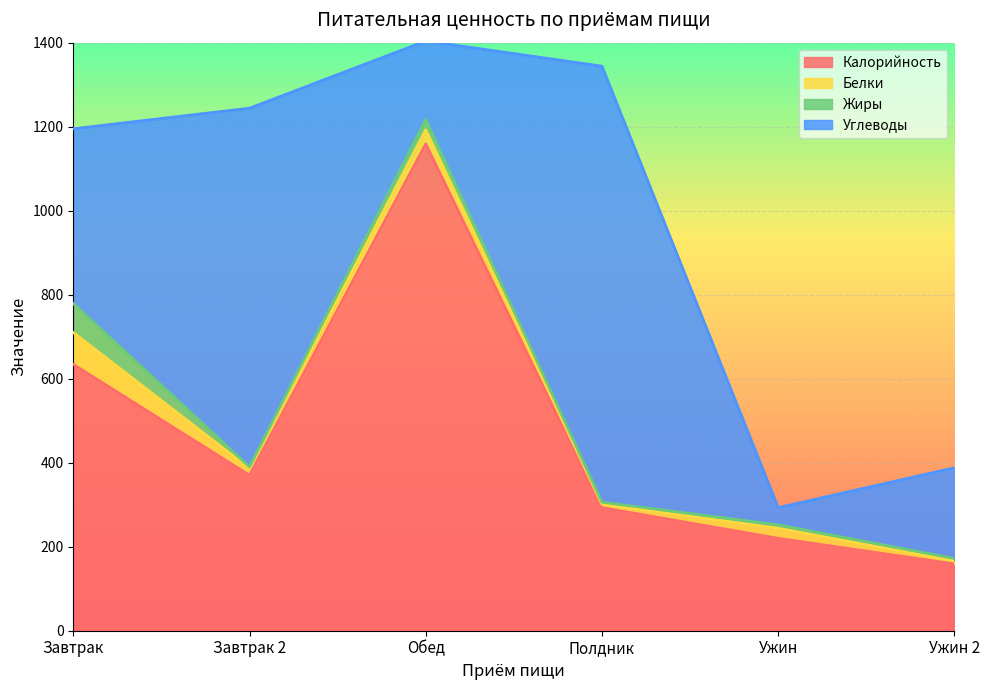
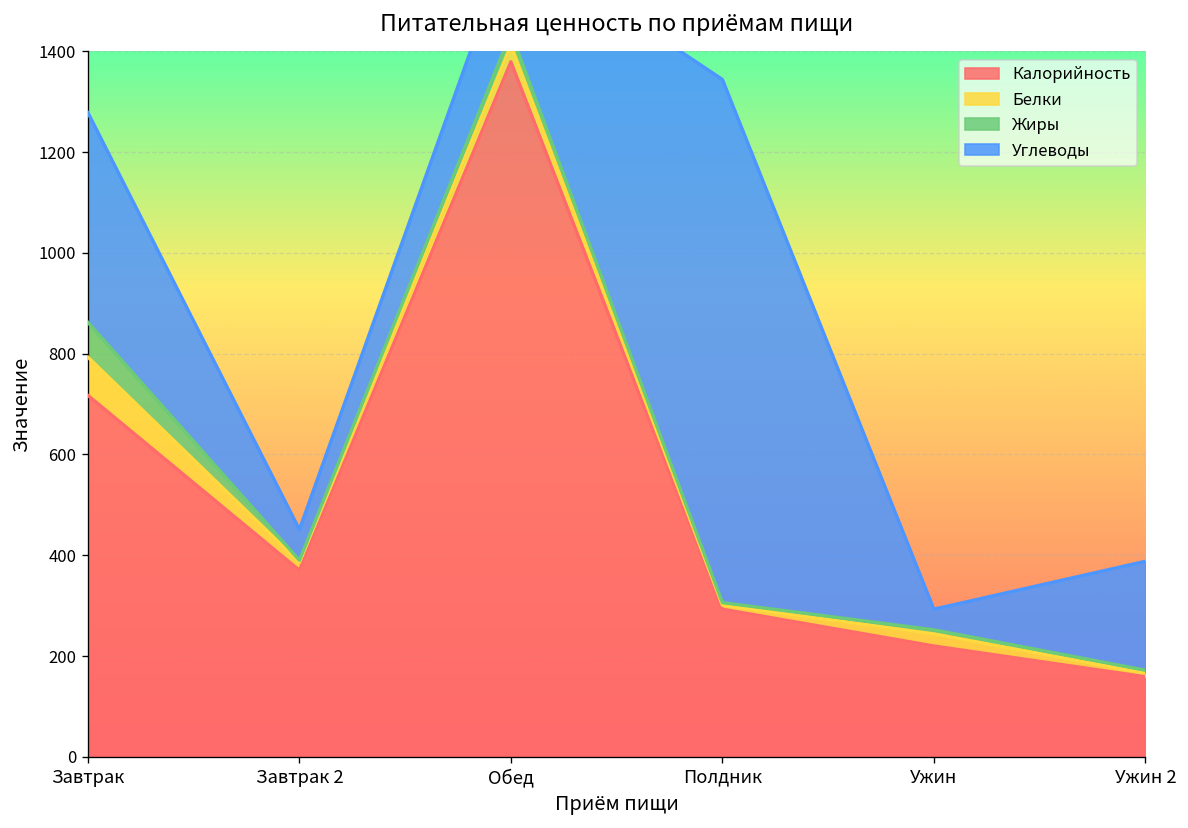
Калорийность, Завтрак: 630 -> 720
Углеводы, Завтрак 2: 850 -> 60
Калорийность, Обед: 1160 -> 1380
